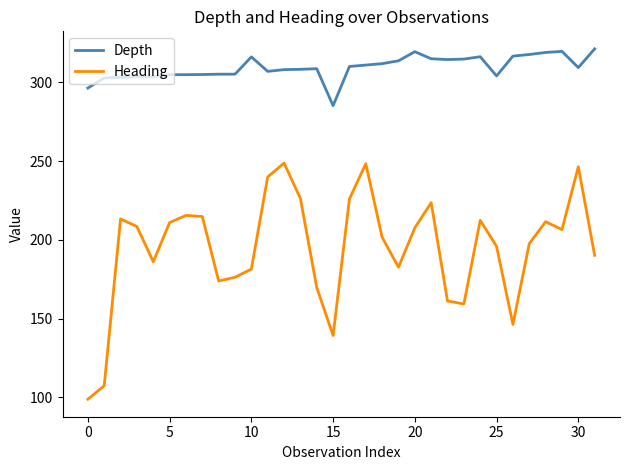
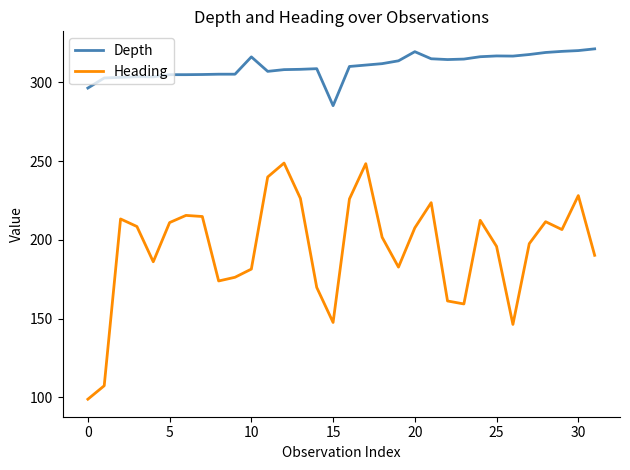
Heading, 15: 139 -> 148
Depth, 25: 304 -> 317
Depth, 30: 309 -> 320
Heading, 30: 246 -> 228
